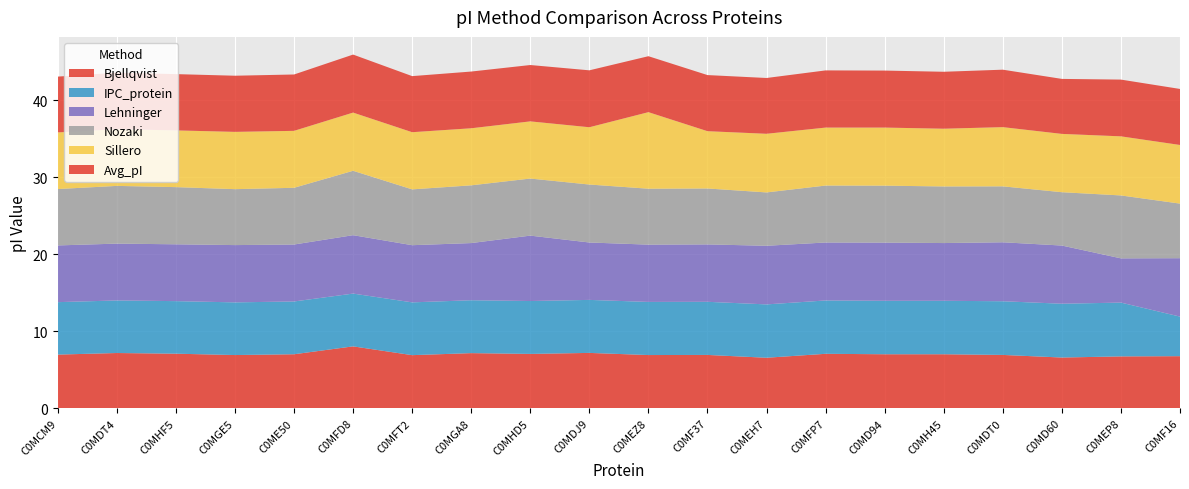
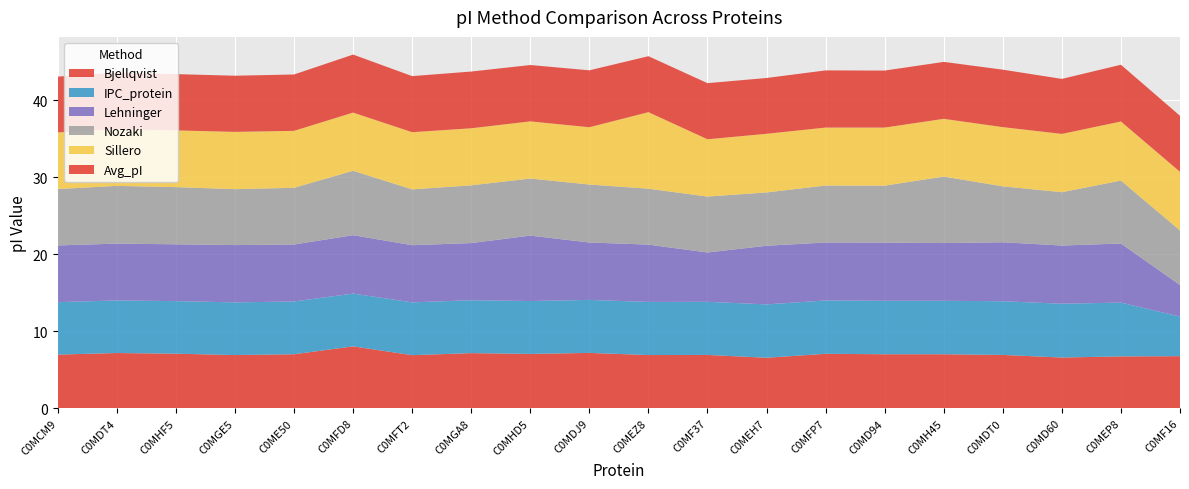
Lehninger, C0MF37: 7 -> 6
Nozaki, C0MH45: 7 -> 9
Lehninger, C0MEP8: 6 -> 8
Lehninger, C0MF16: 8 -> 4
